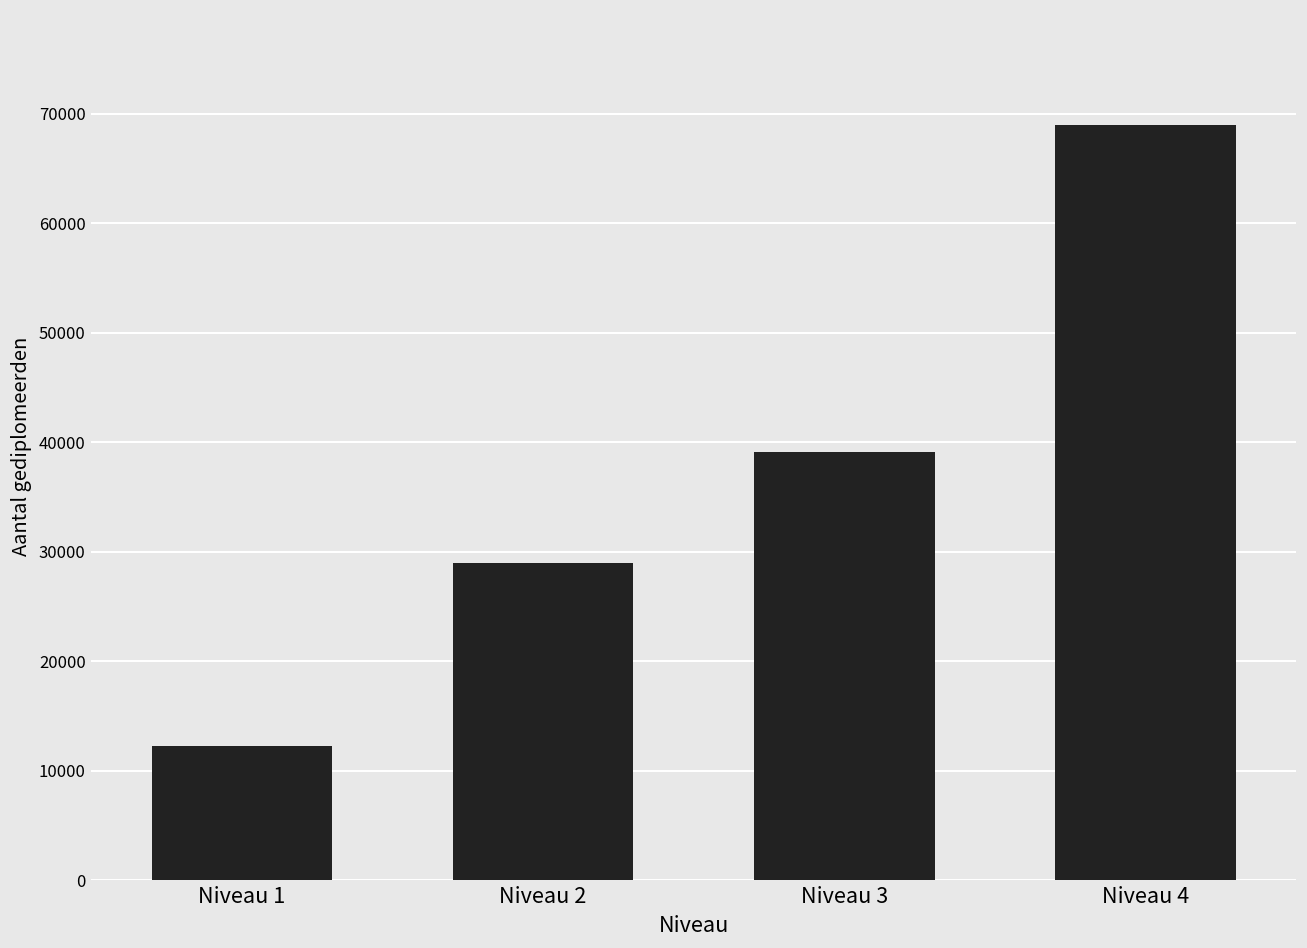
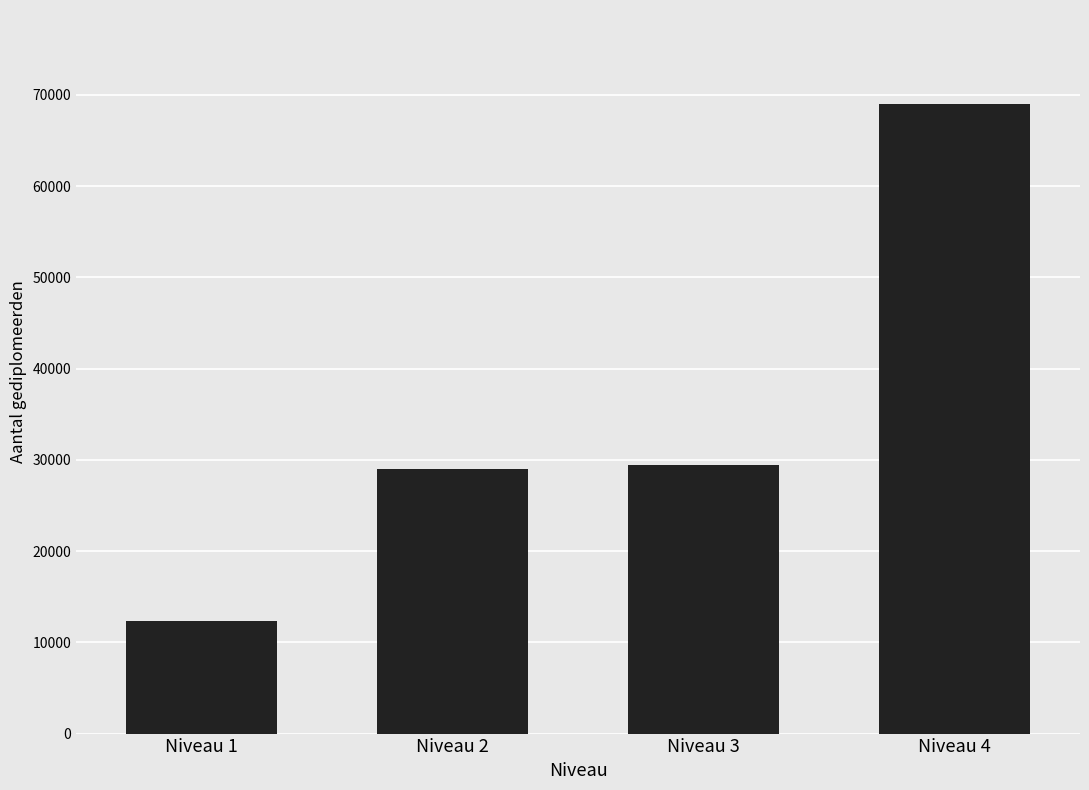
Niveau 3: 39000 -> 29000
